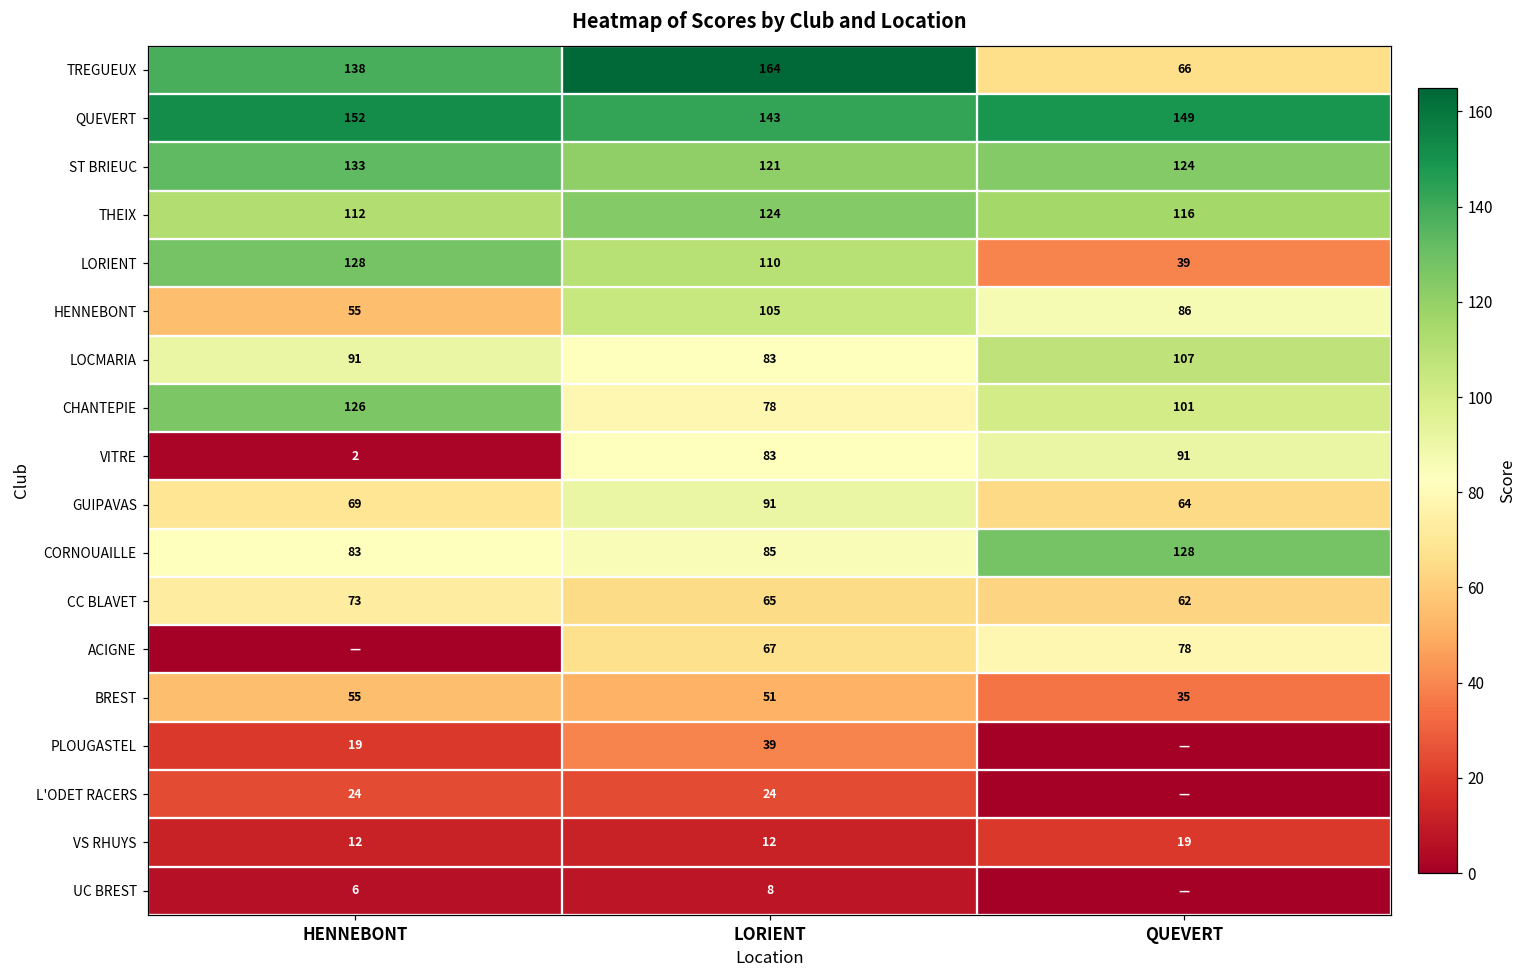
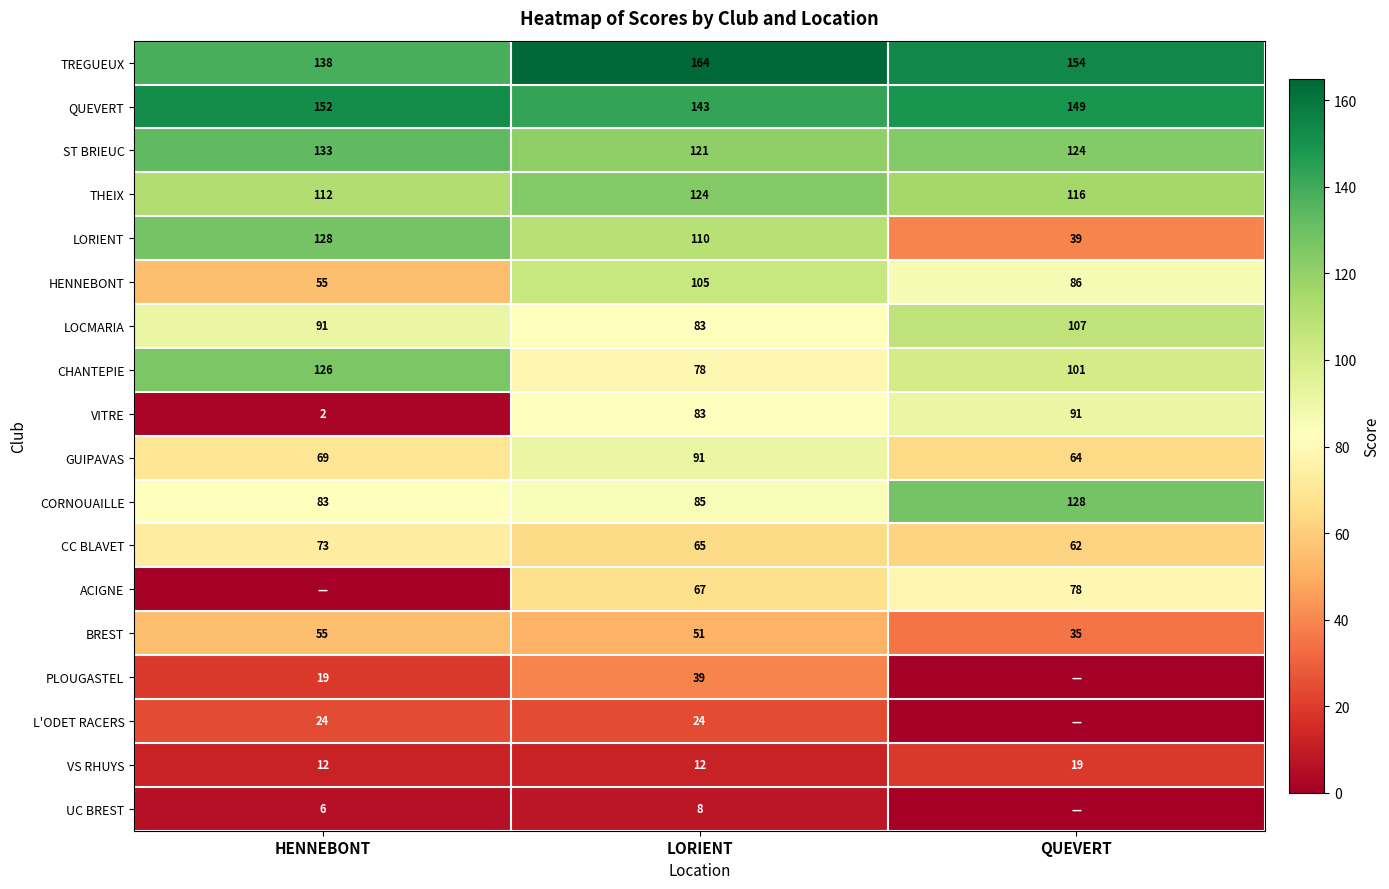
TREGUEUX, QUEVERT: 66 -> 154
